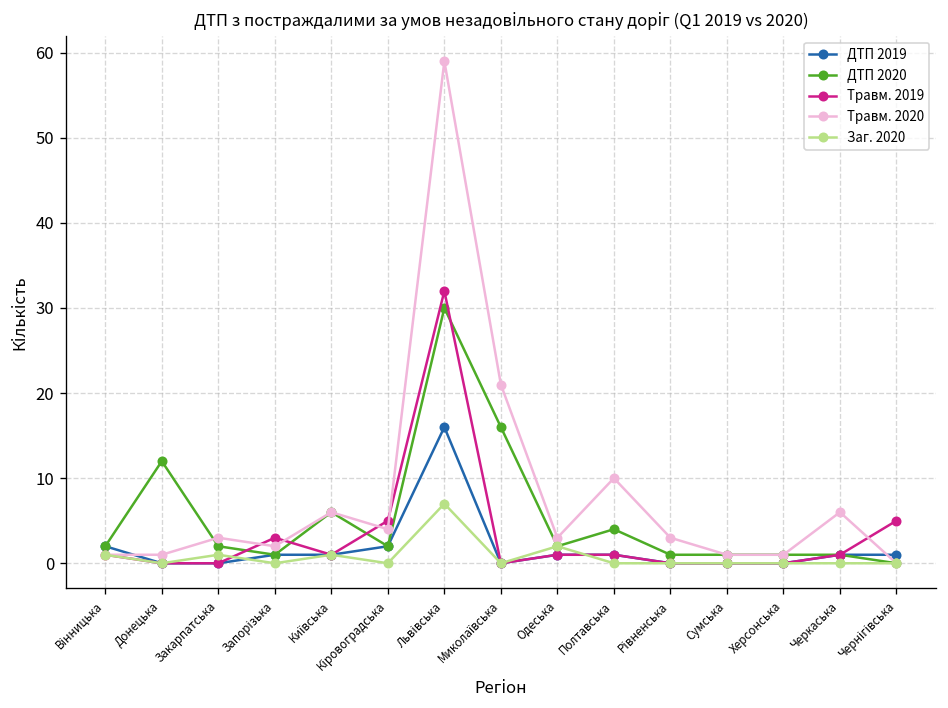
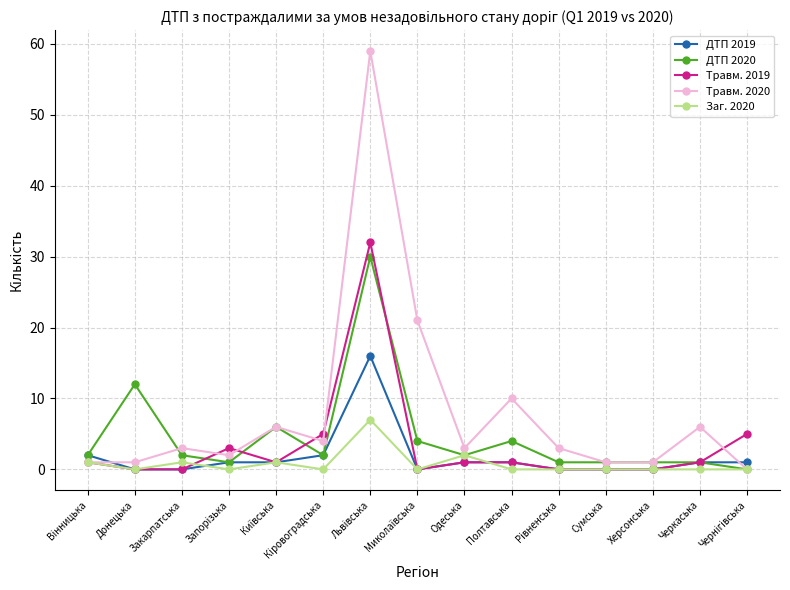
ДТП 2020, Миколаївська: 16 -> 4
